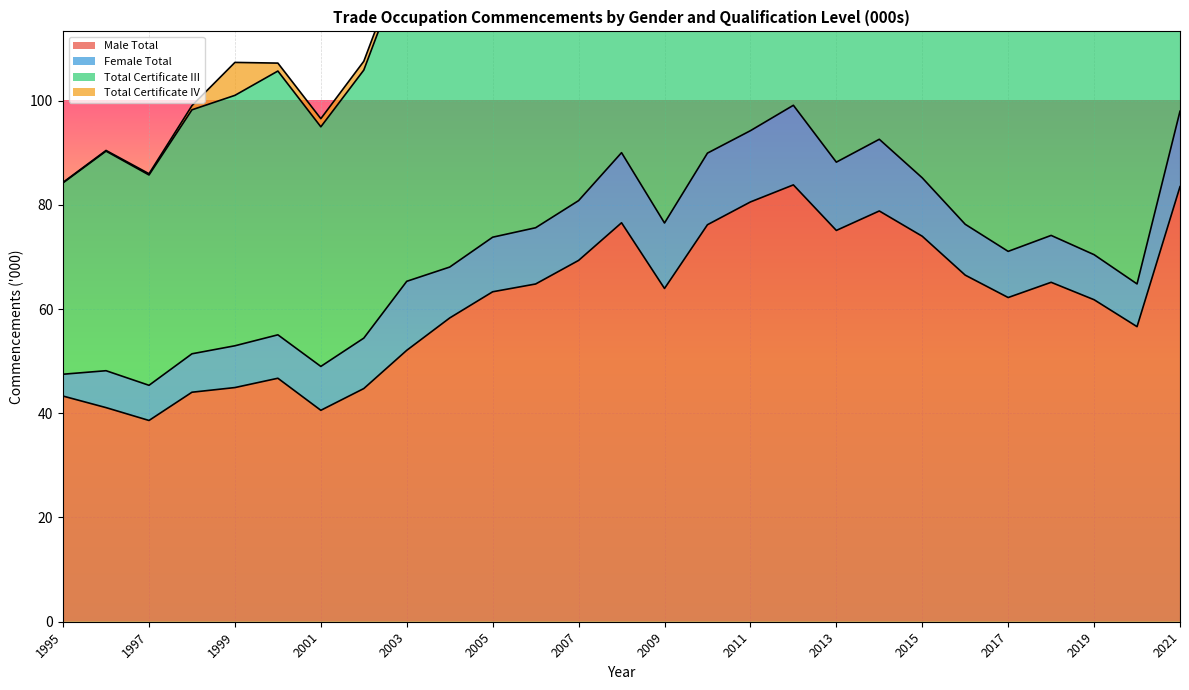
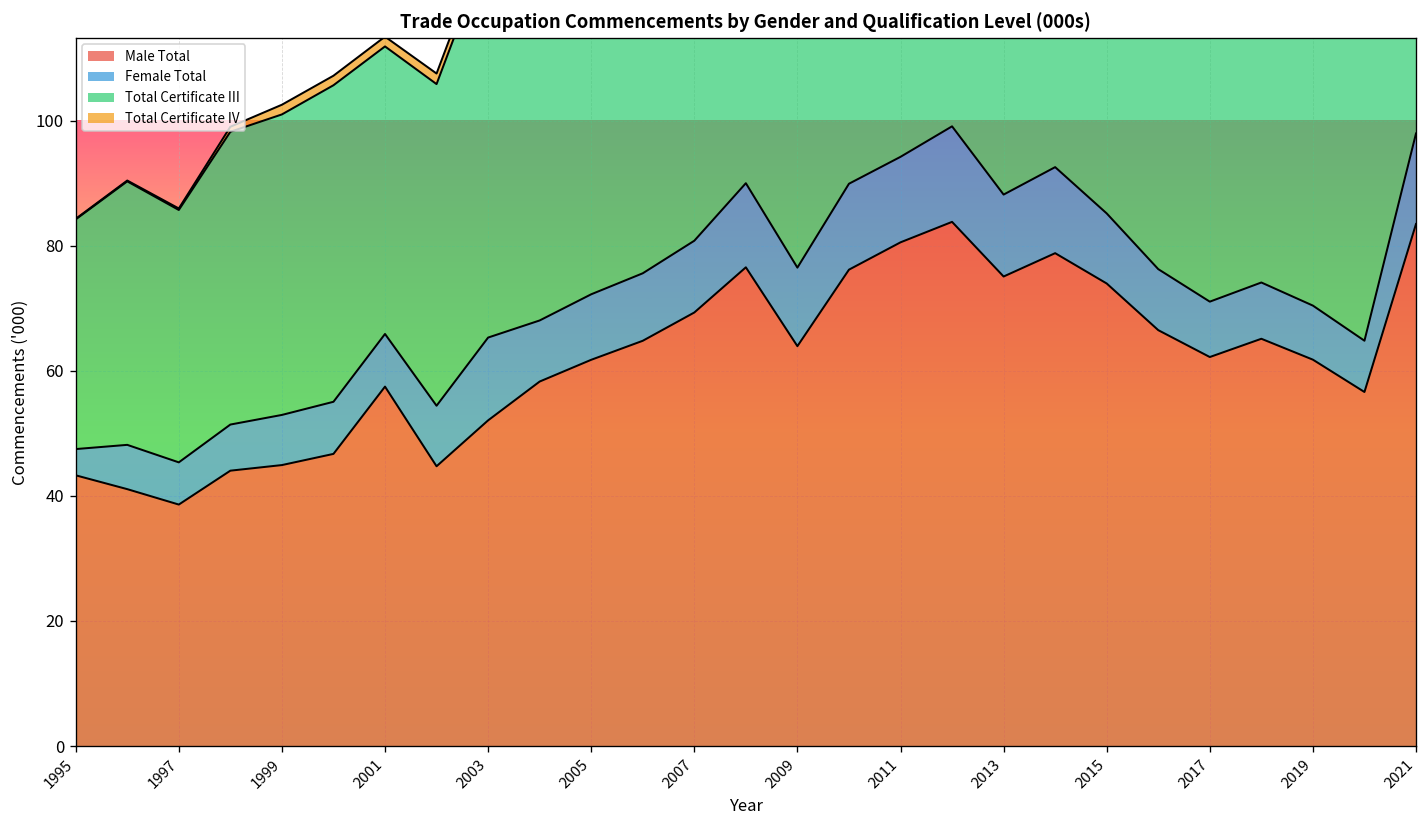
Total Certificate IV, 1999: 6 -> 2
Male Total, 2001: 41 -> 57
Male Total, 2005: 63 -> 62
